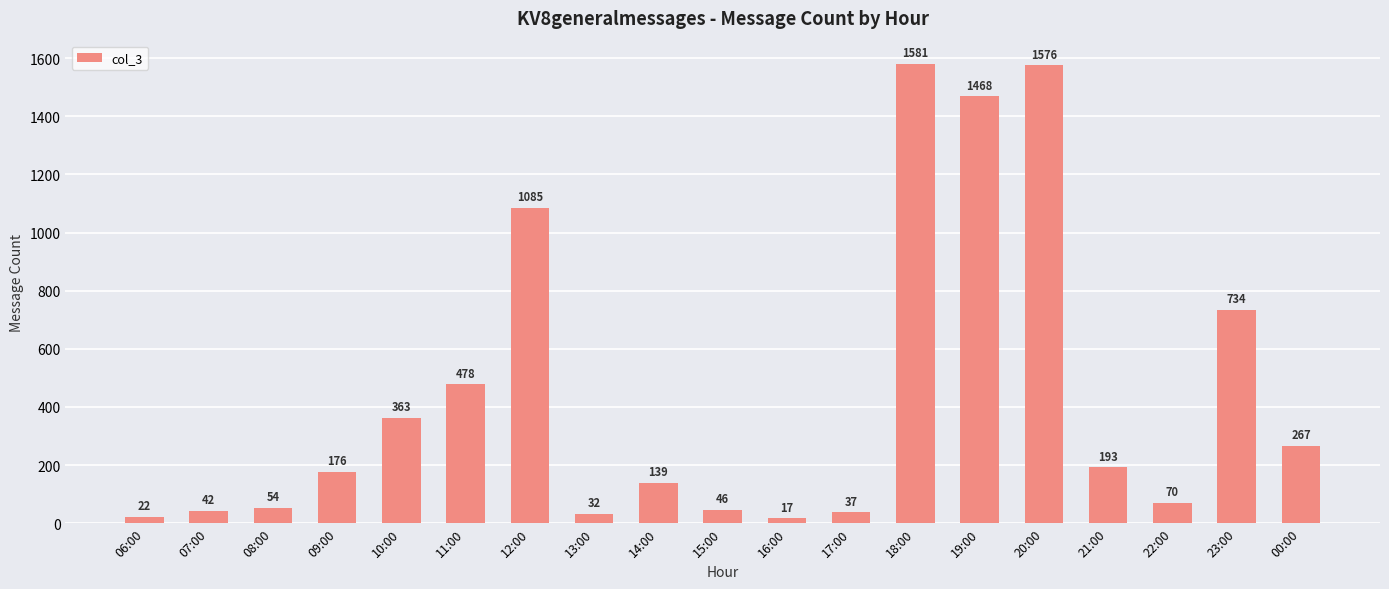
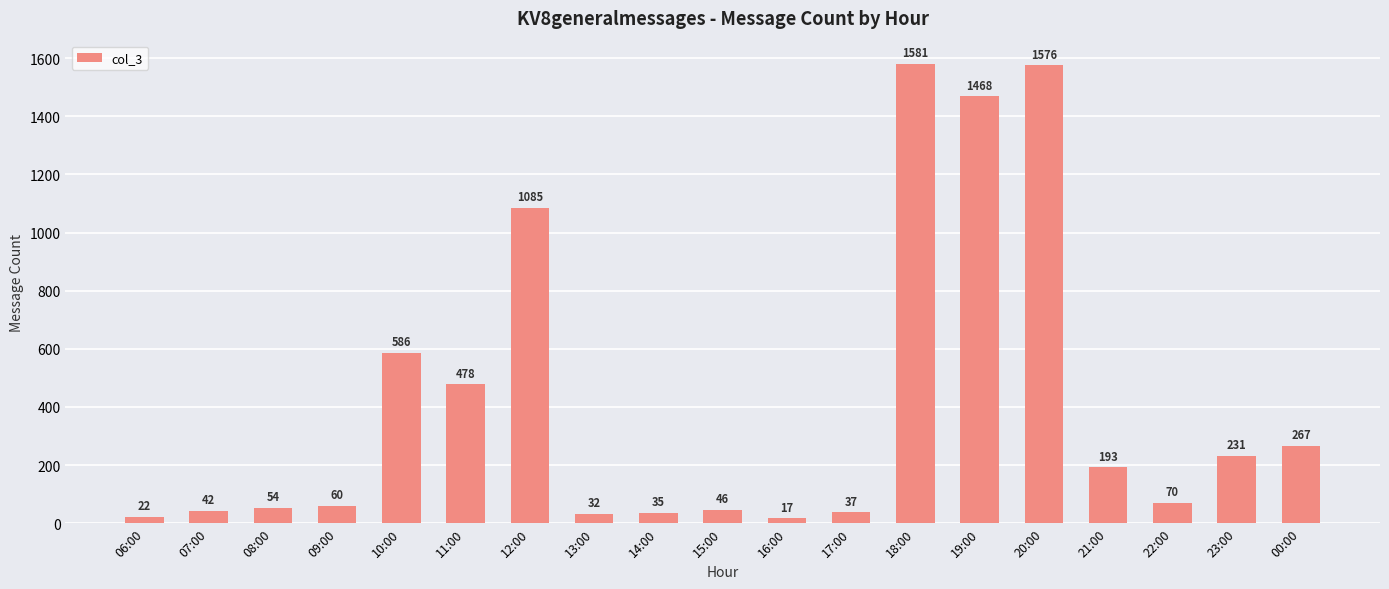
09:00: 176 -> 60
10:00: 363 -> 586
14:00: 139 -> 35
23:00: 734 -> 231
